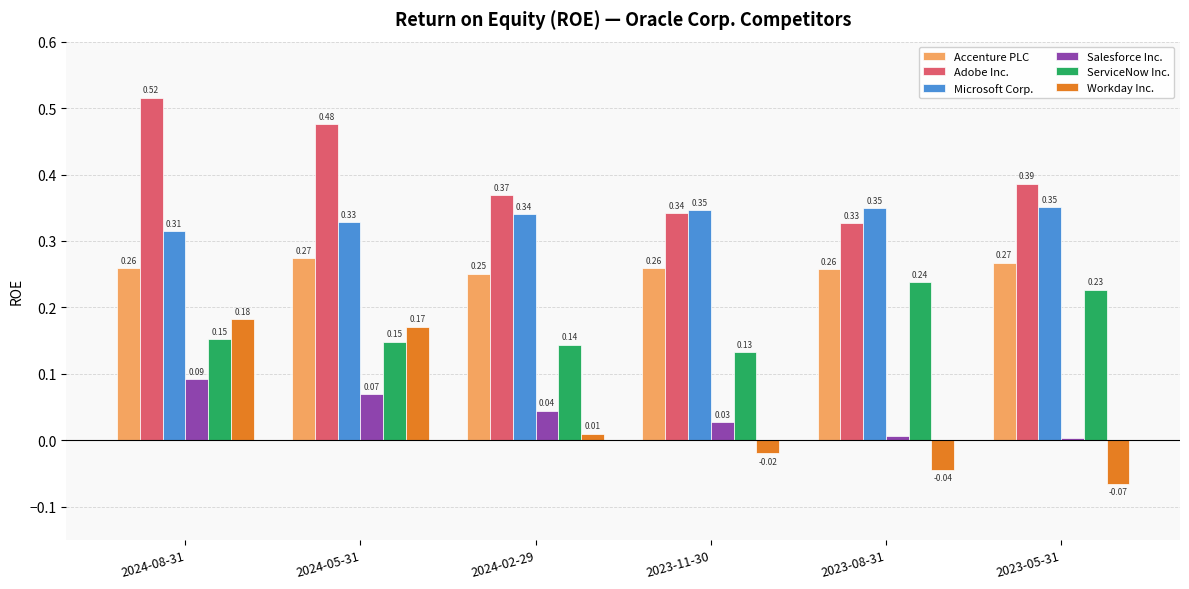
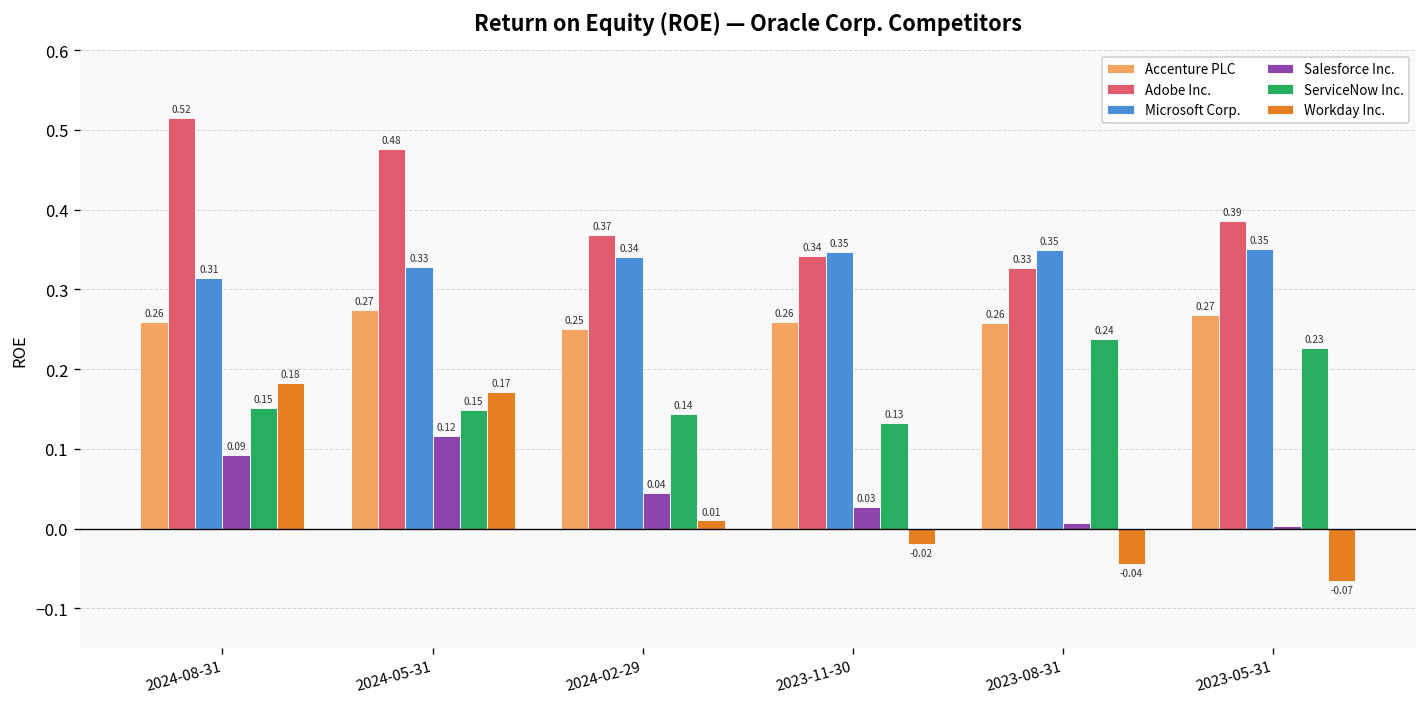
Salesforce Inc., 2024-05-31: 0.07 -> 0.12
